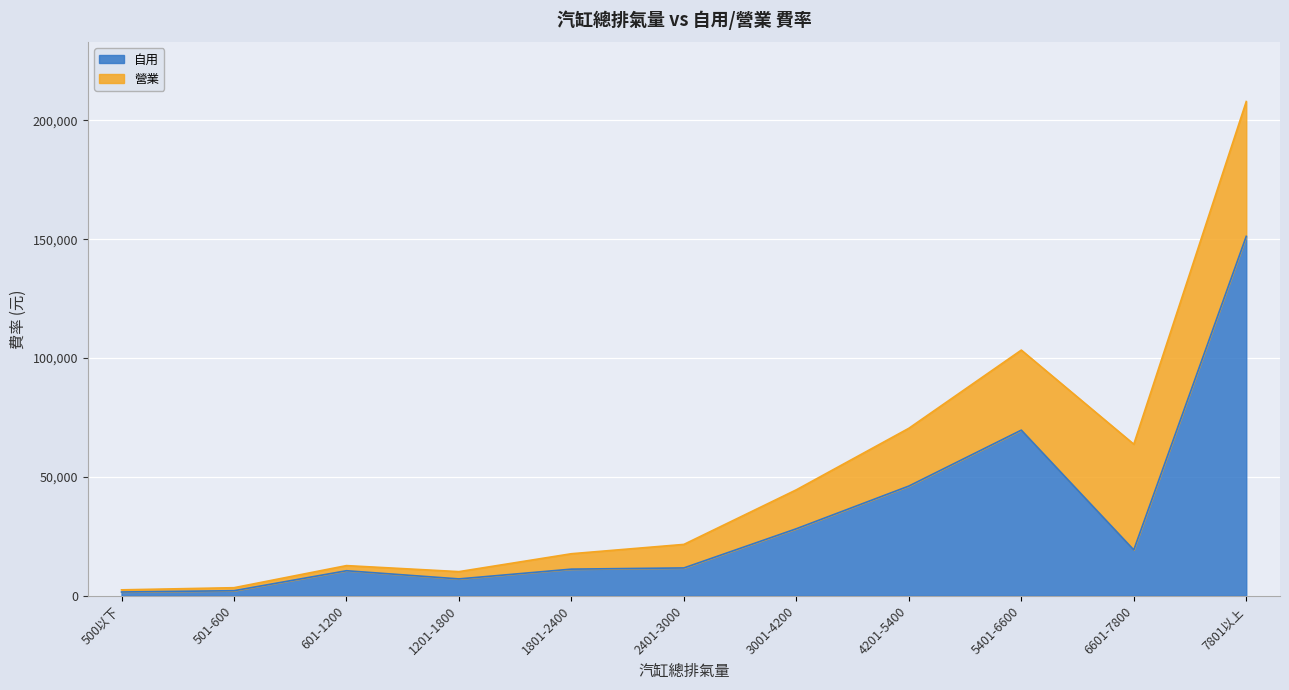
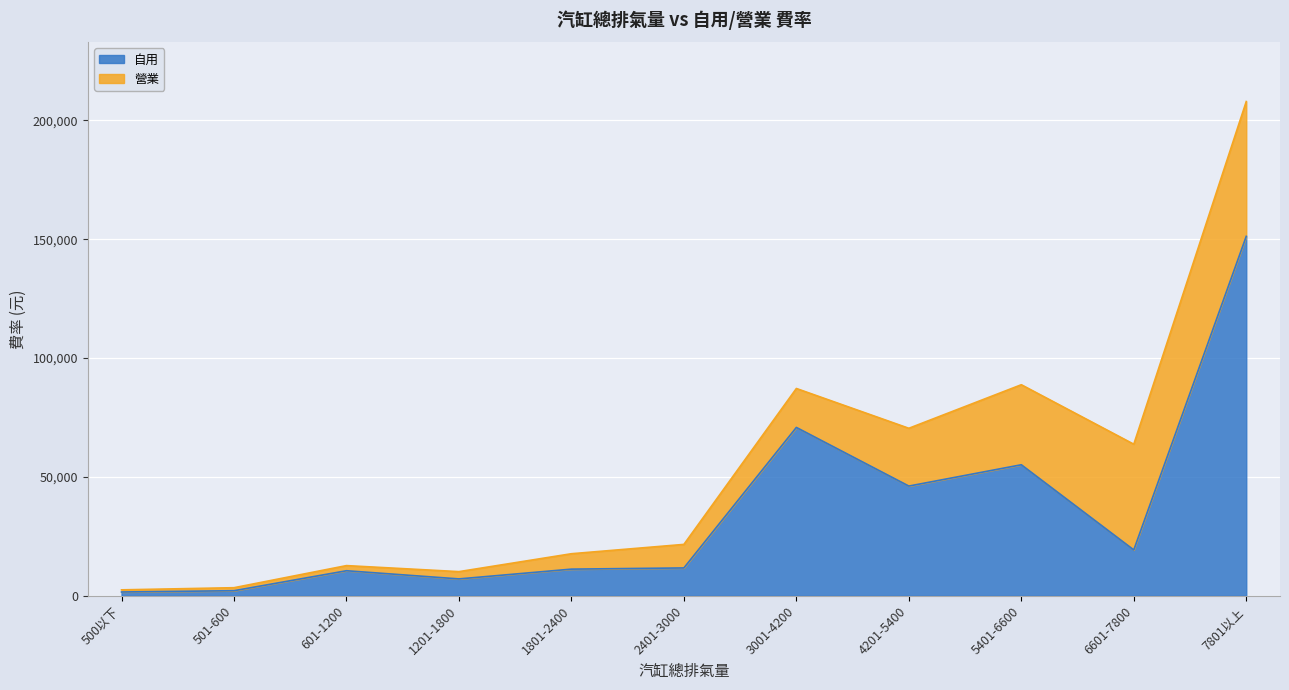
自用, 3001-4200: 28,000 -> 71,000
自用, 5401-6600: 70,000 -> 55,000
